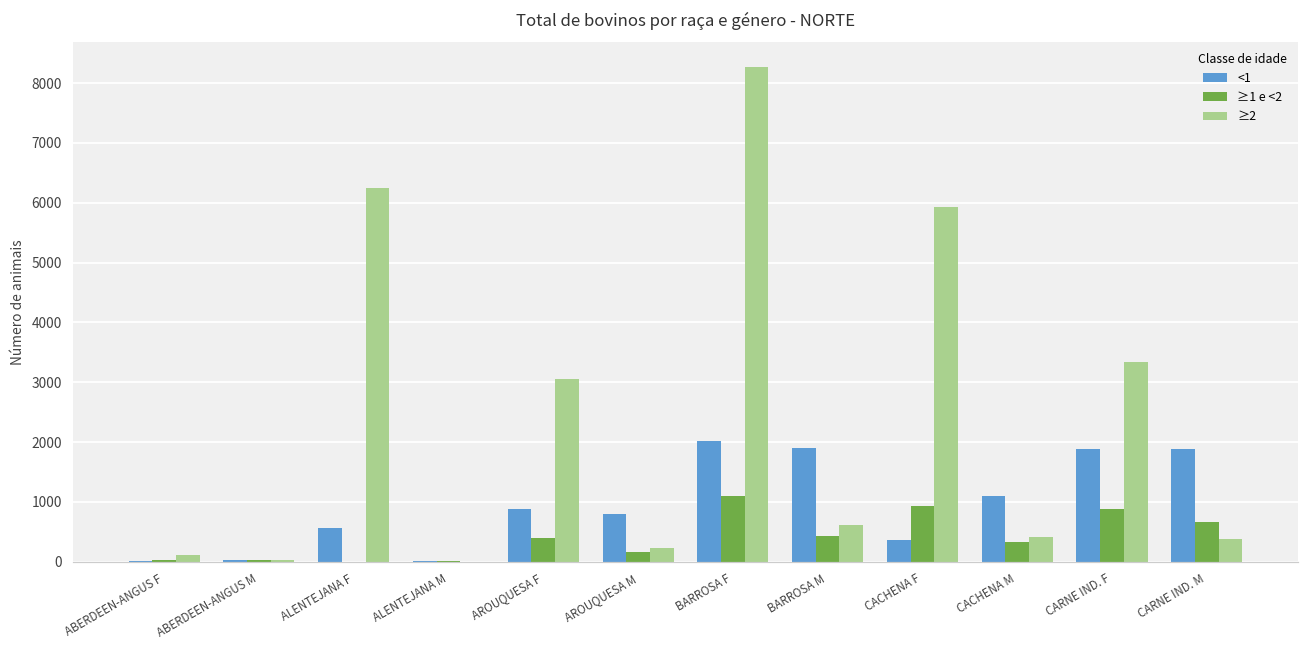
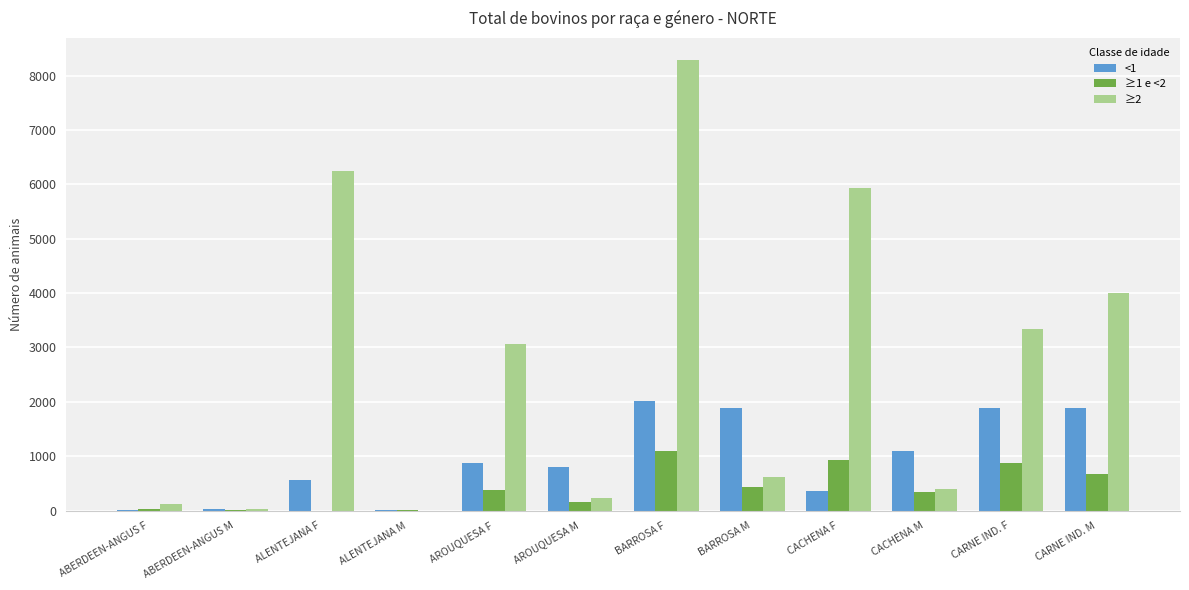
≥2, CARNE IND. M: 400 -> 4000
